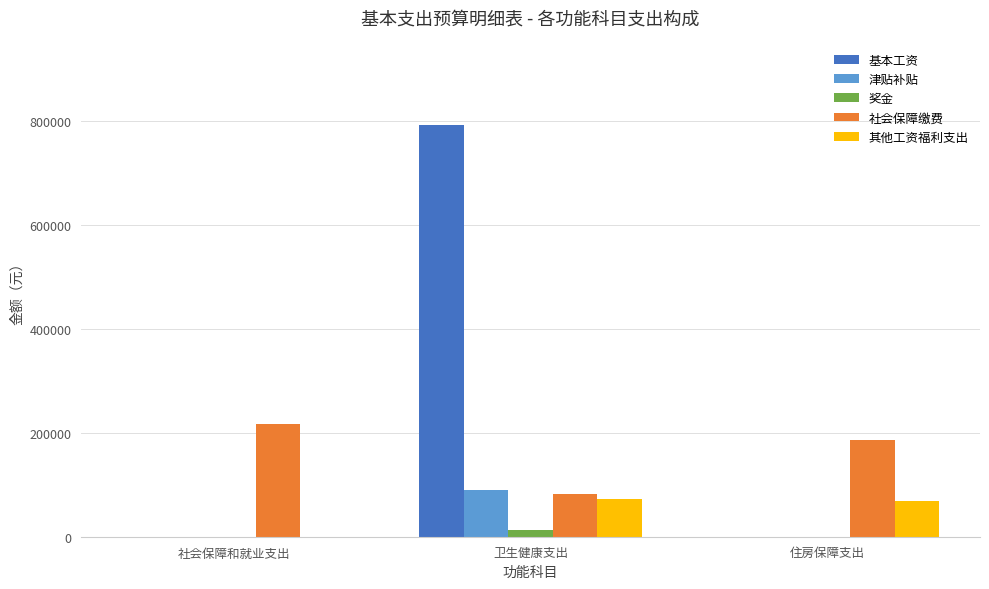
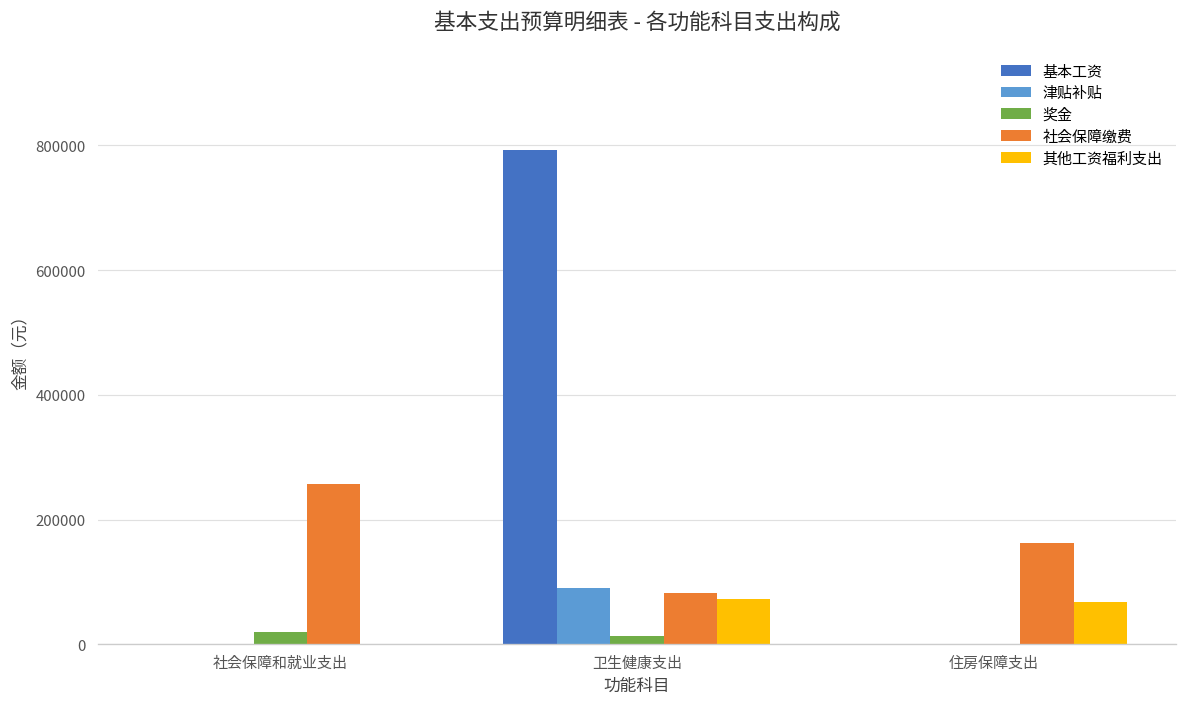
奖金, 社会保障和就业支出: 0 -> 20000
社会保障缴费, 社会保障和就业支出: 220000 -> 260000
社会保障缴费, 住房保障支出: 190000 -> 160000
